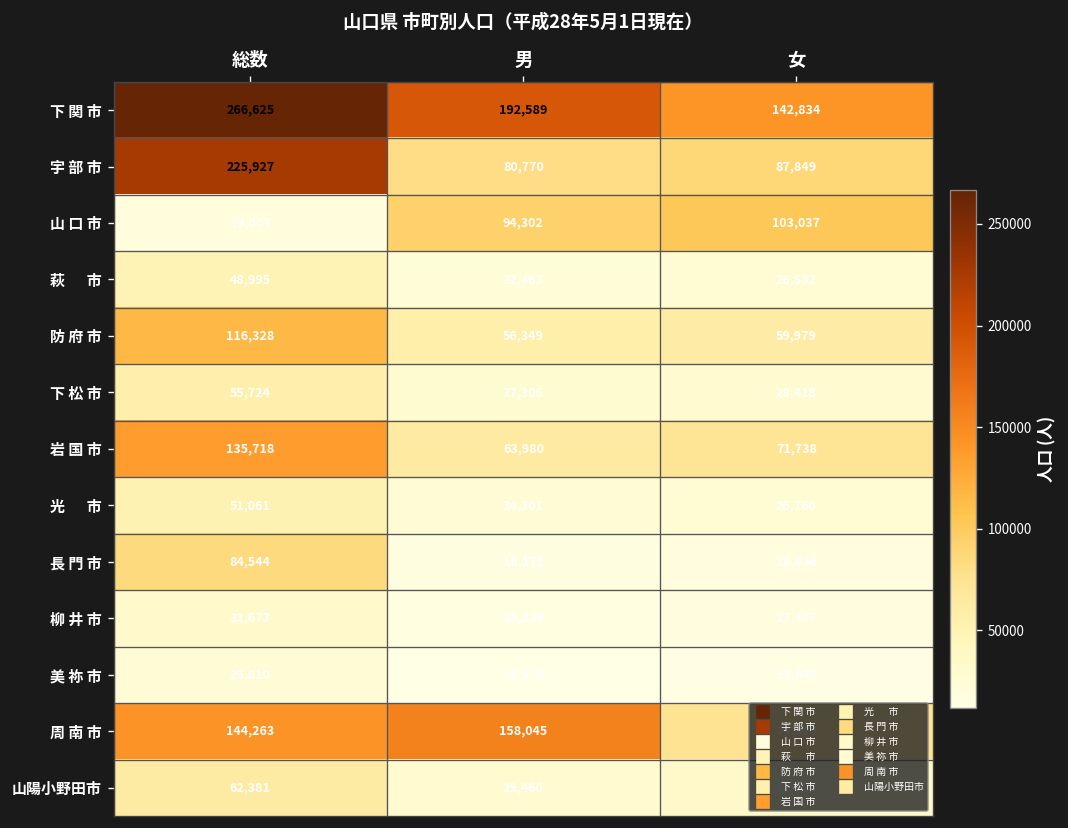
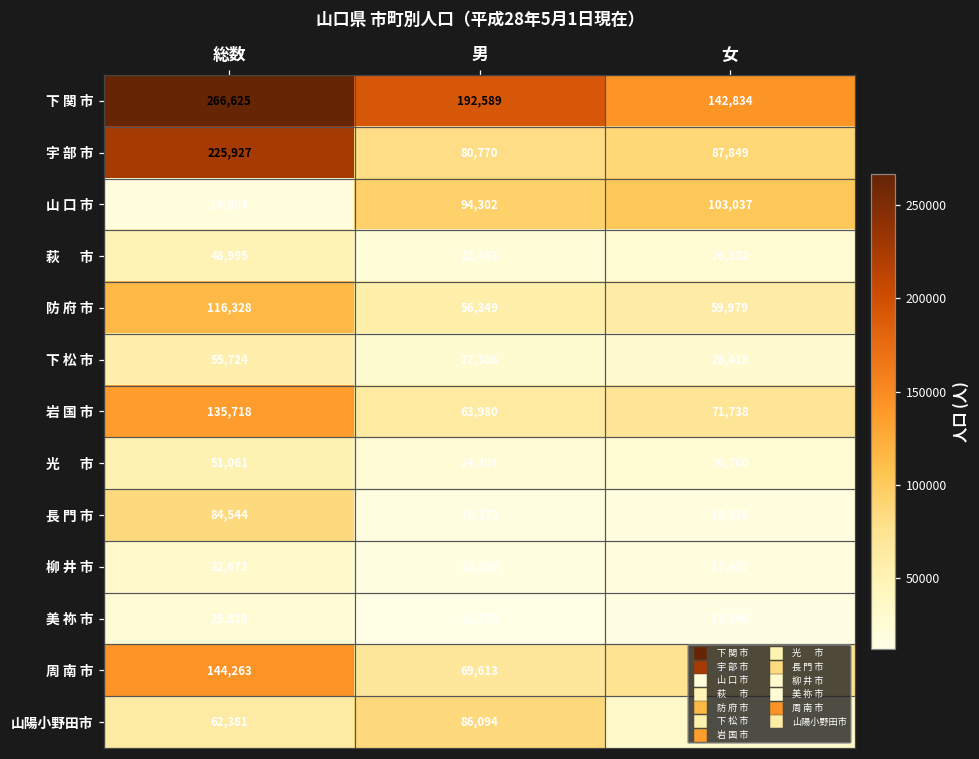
周 南 市, 男: 158,045 -> 69,613
山陽小野田市, 男: 29,460 -> 86,094
